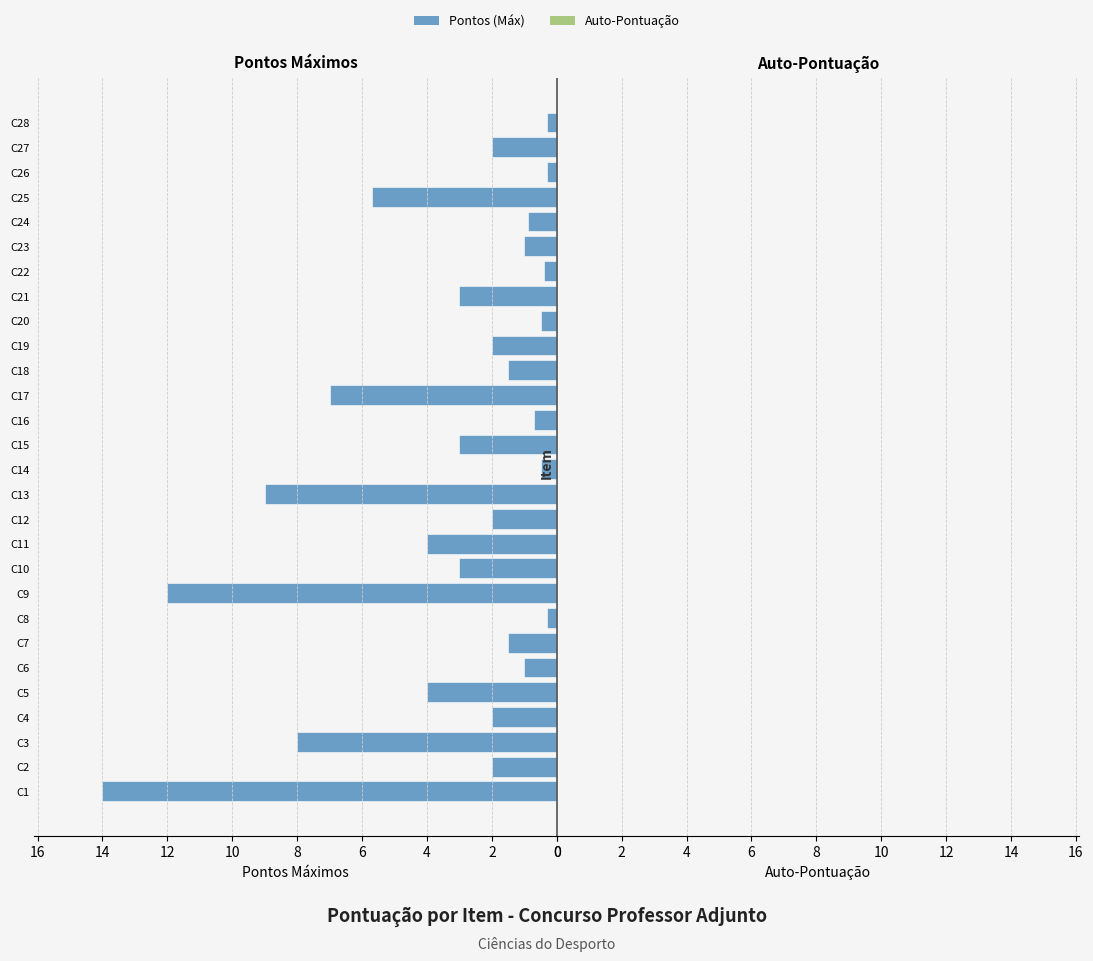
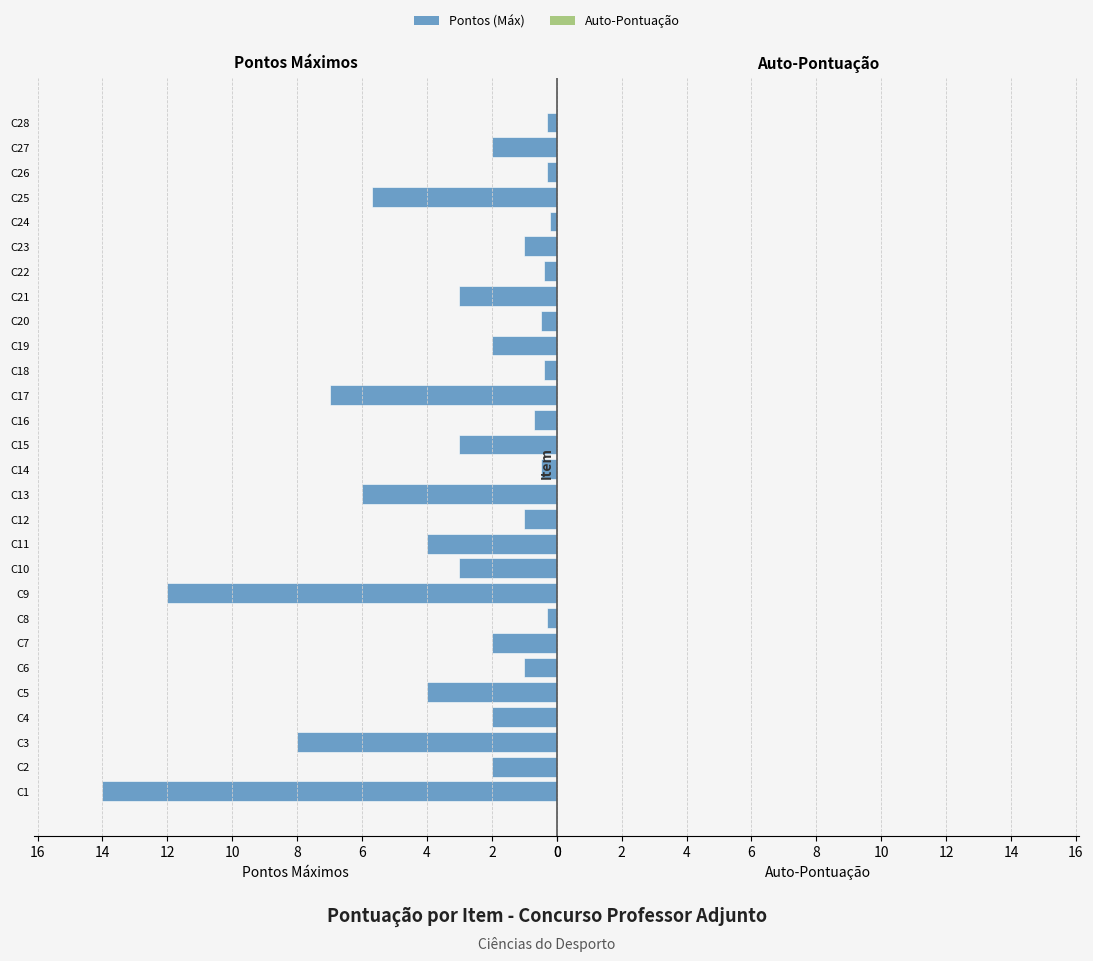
Pontos Máximos, C24: 0.9 -> 0.2
Pontos Máximos, C18: 1.5 -> 0.4
Pontos Máximos, C13: 9 -> 6
Pontos Máximos, C12: 2 -> 1
Pontos Máximos, C7: 1.5 -> 2.0
